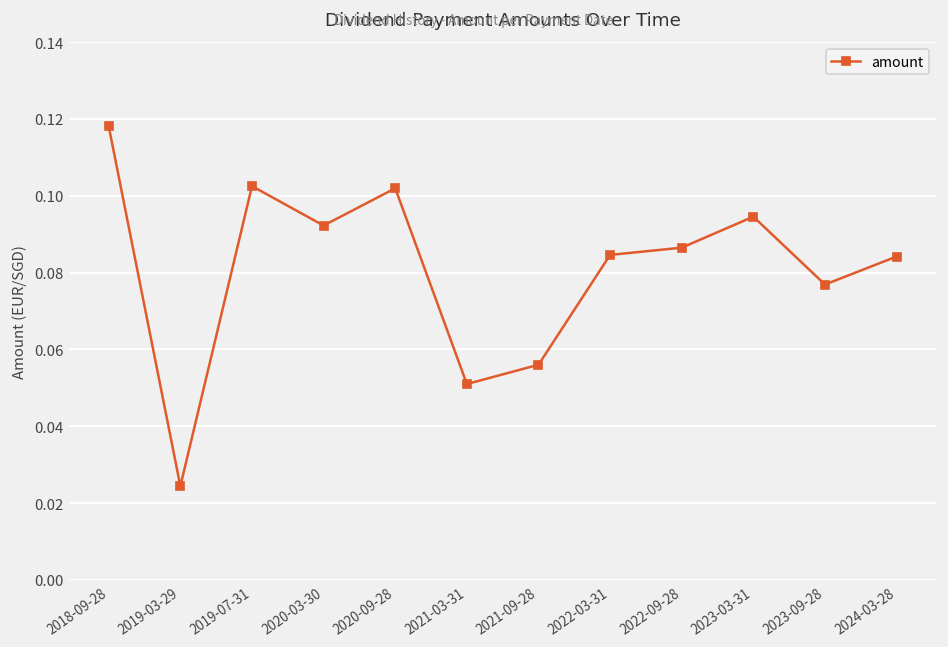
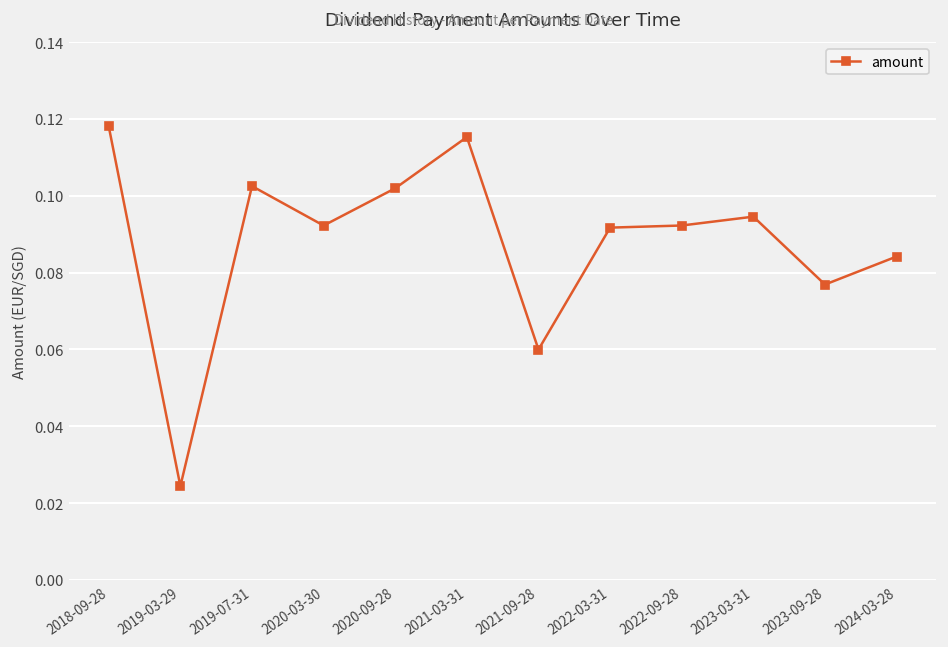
2021-03-31: 0.051 -> 0.115
2021-09-28: 0.056 -> 0.060
2022-03-31: 0.085 -> 0.092
2022-09-28: 0.086 -> 0.092
